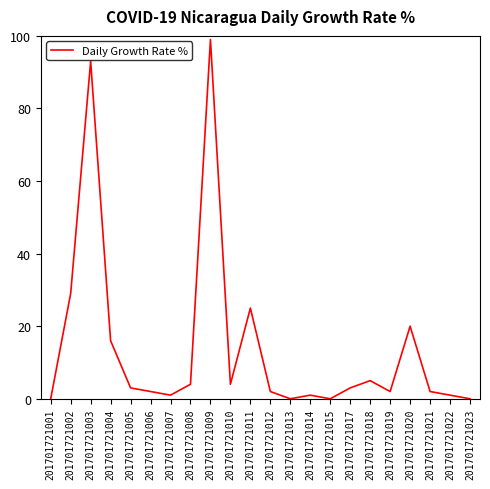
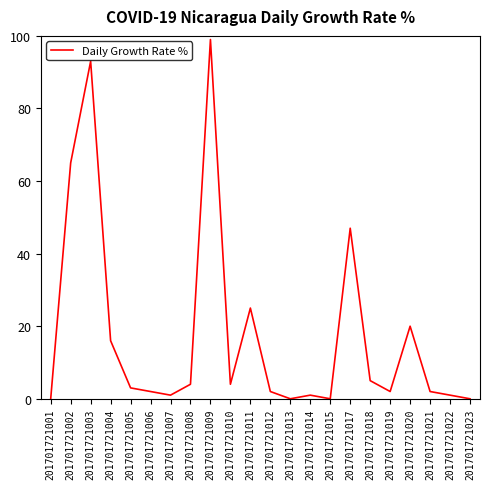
201701721002: 29 -> 65
201701721017: 3 -> 47
